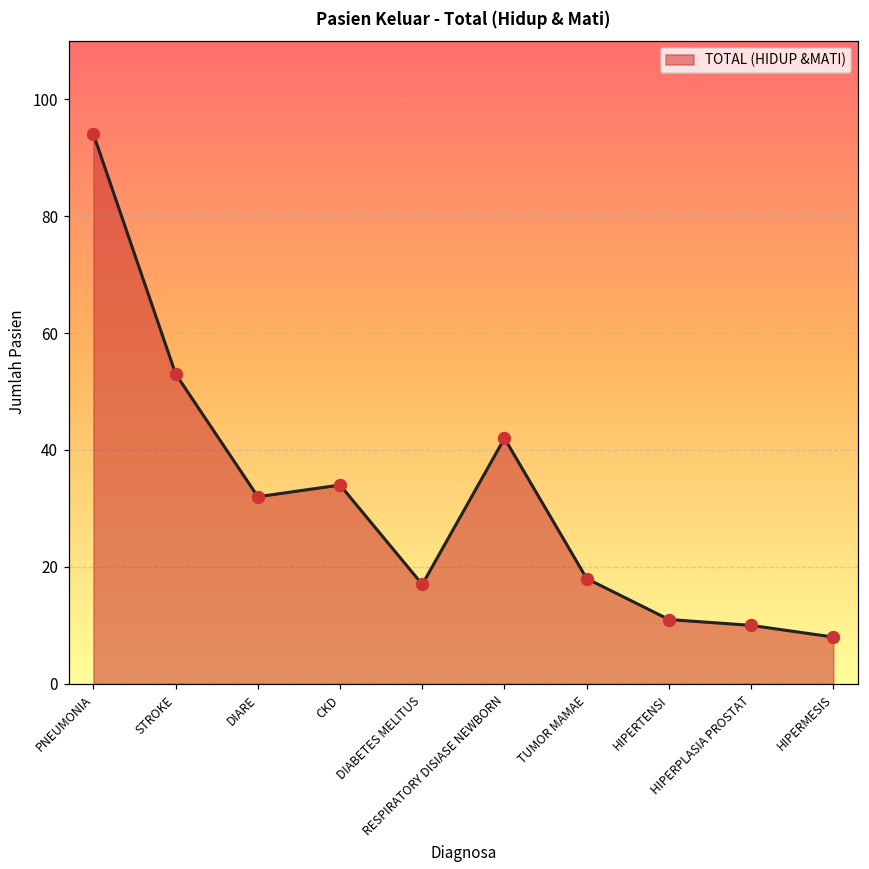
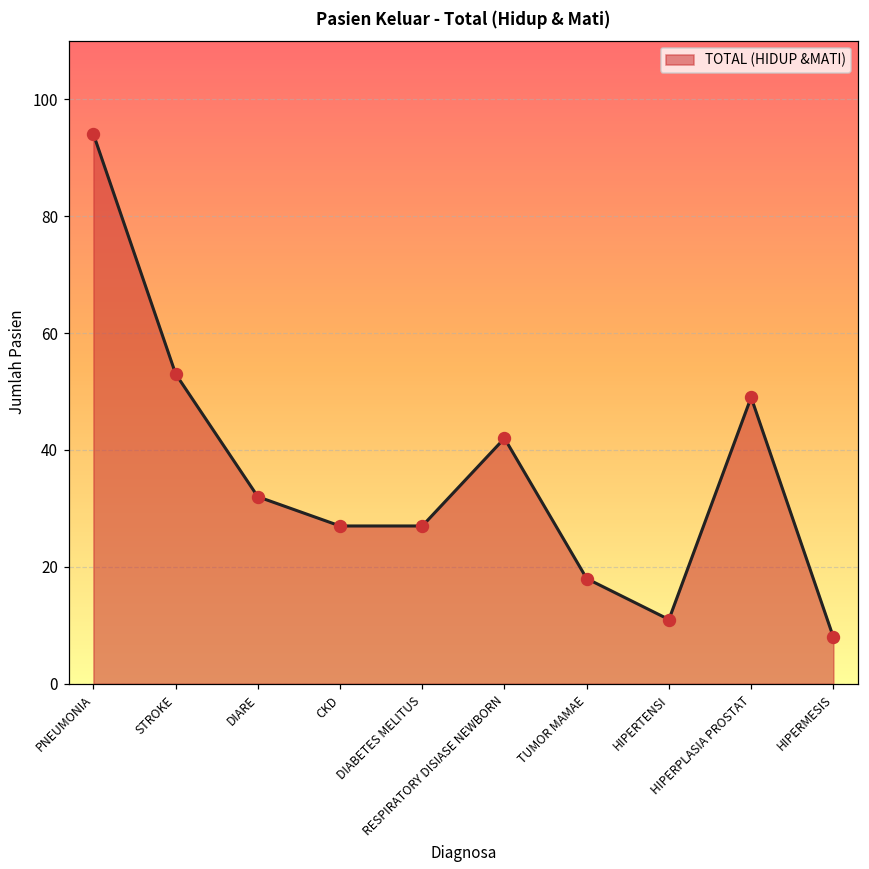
CKD: 34 -> 27
DIABETES MELITUS: 17 -> 27
HIPERPLASIA PROSTAT: 10 -> 49
